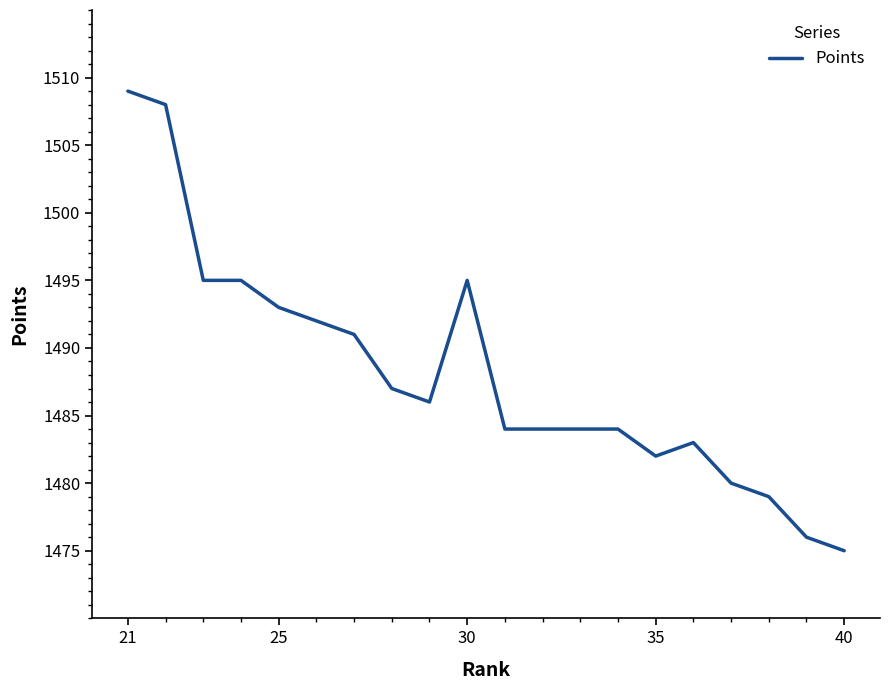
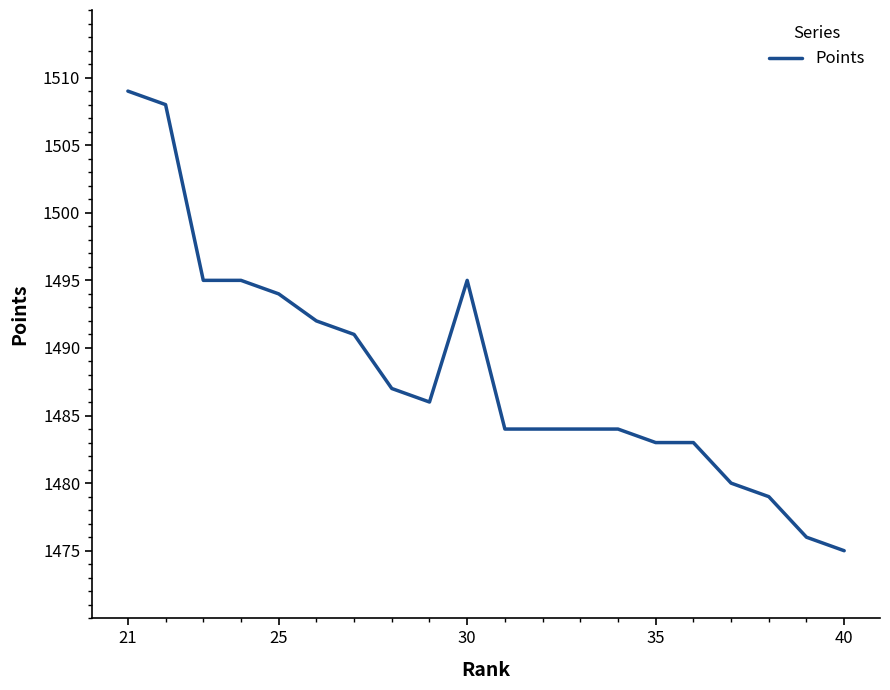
25: 1493 -> 1494
35: 1482 -> 1483
